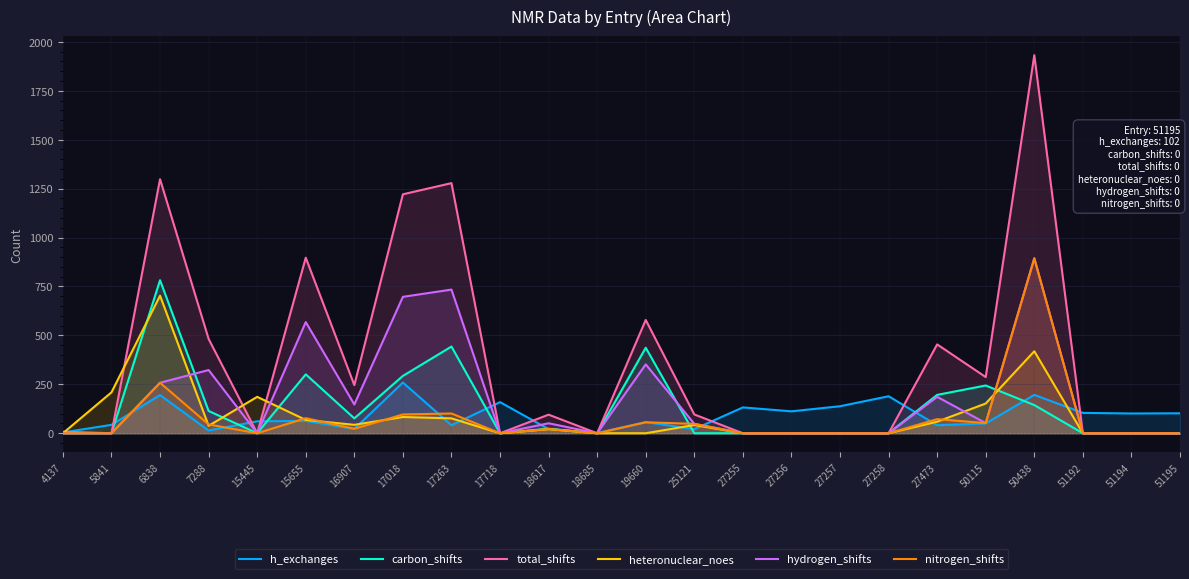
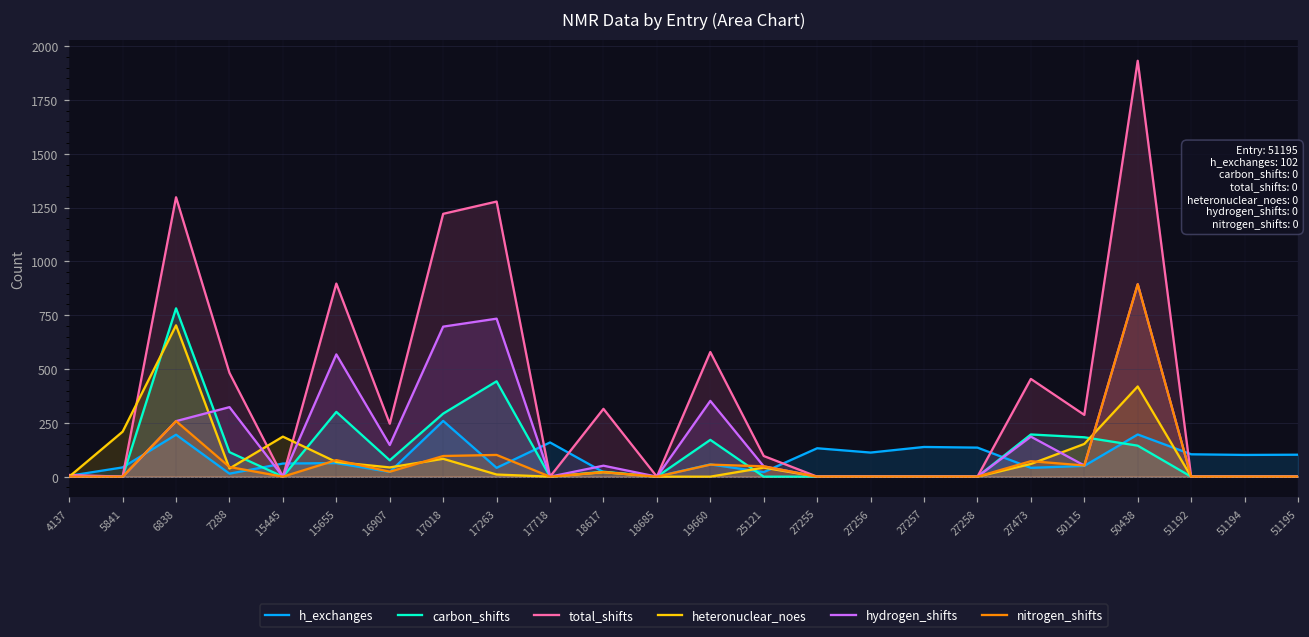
heteronuclear_noes, 17263: 80 -> 10
total_shifts, 18617: 100 -> 320
carbon_shifts, 19660: 440 -> 170
h_exchanges, 27258: 190 -> 140
carbon_shifts, 50115: 240 -> 180
